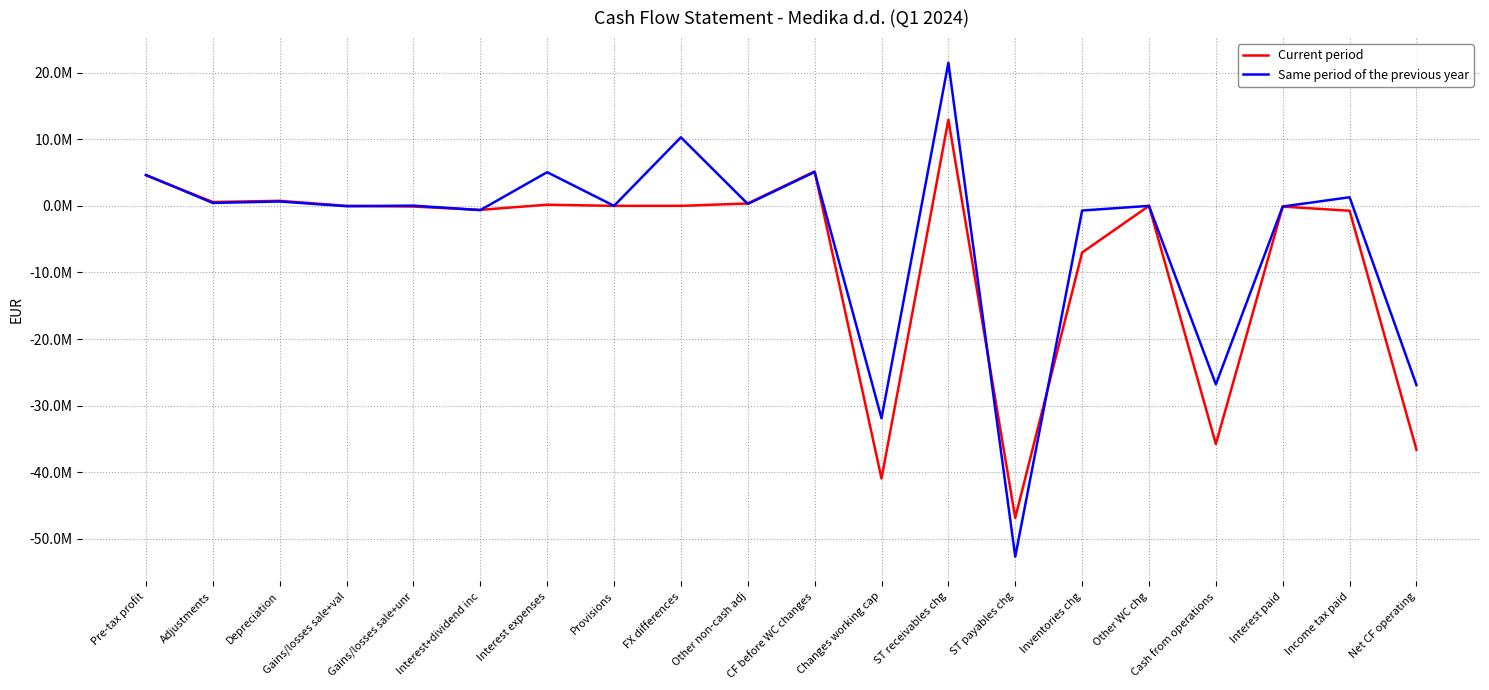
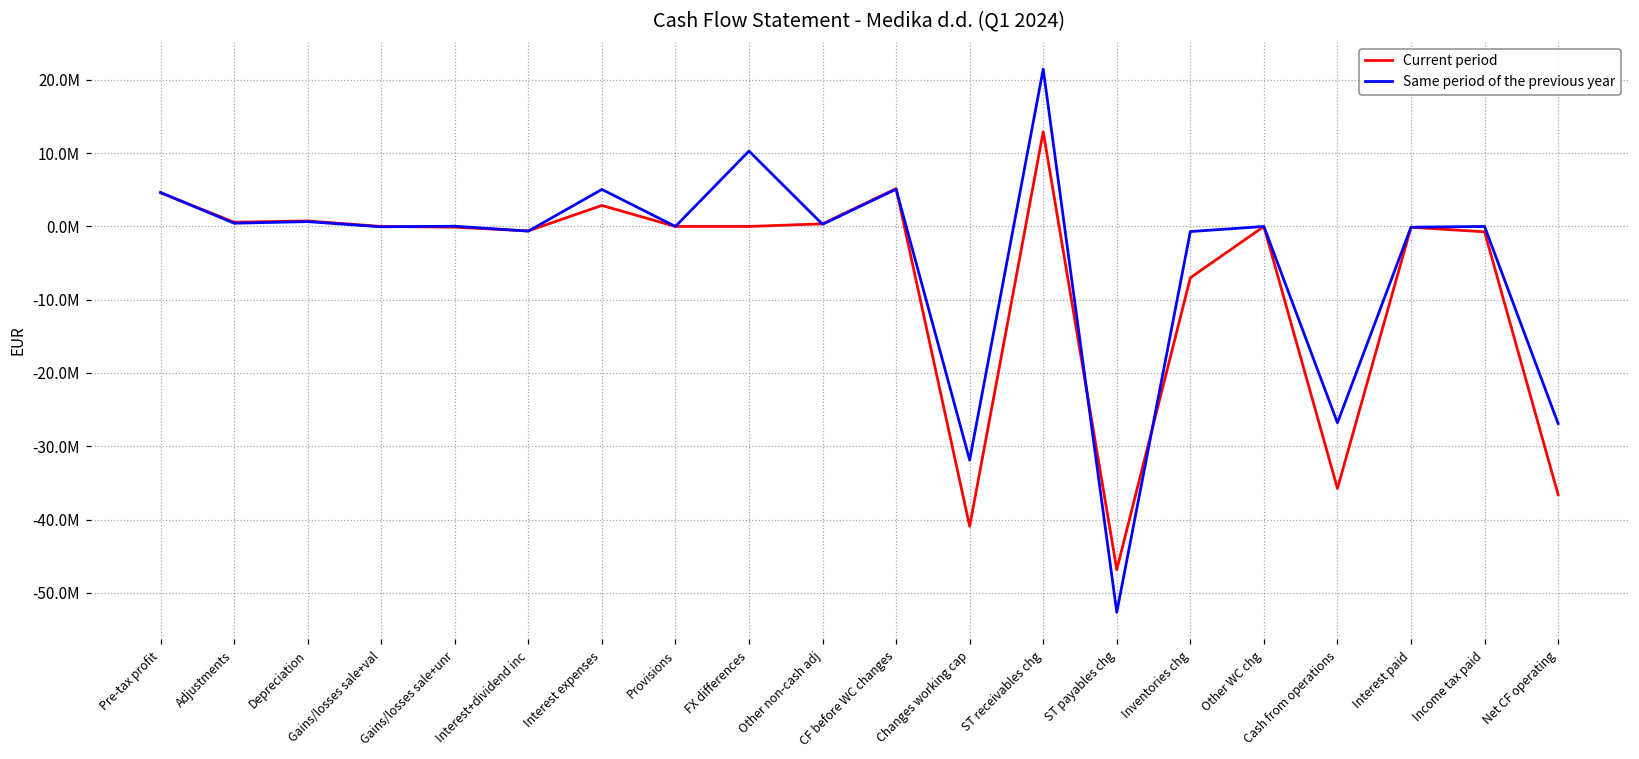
Current period, Interest expenses: 0 -> 3000000
Same period of the previous year, Income tax paid: 1000000 -> 0
